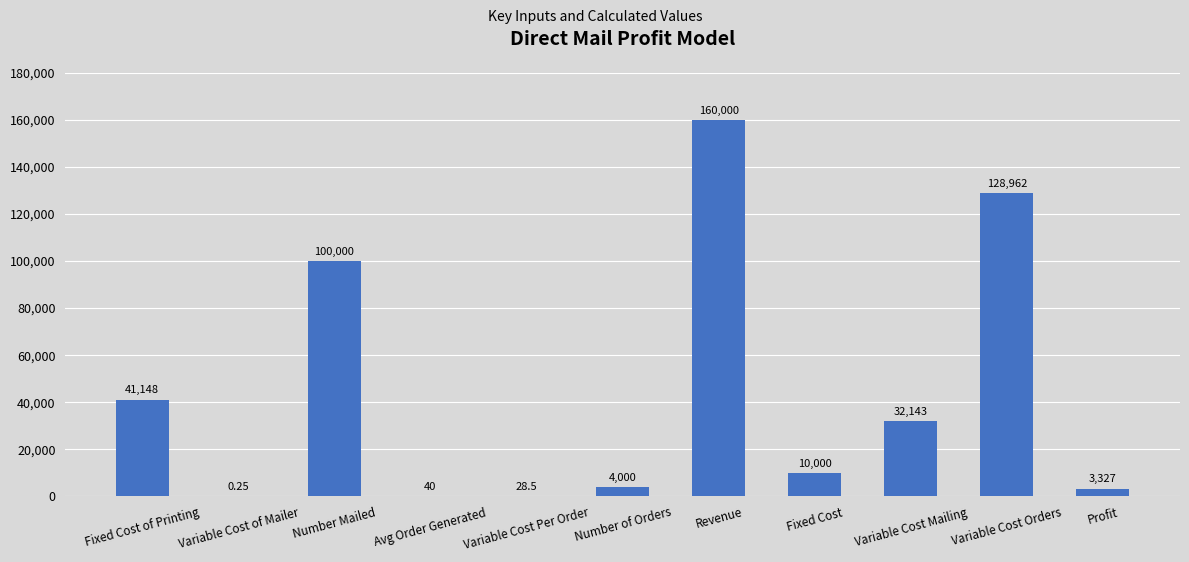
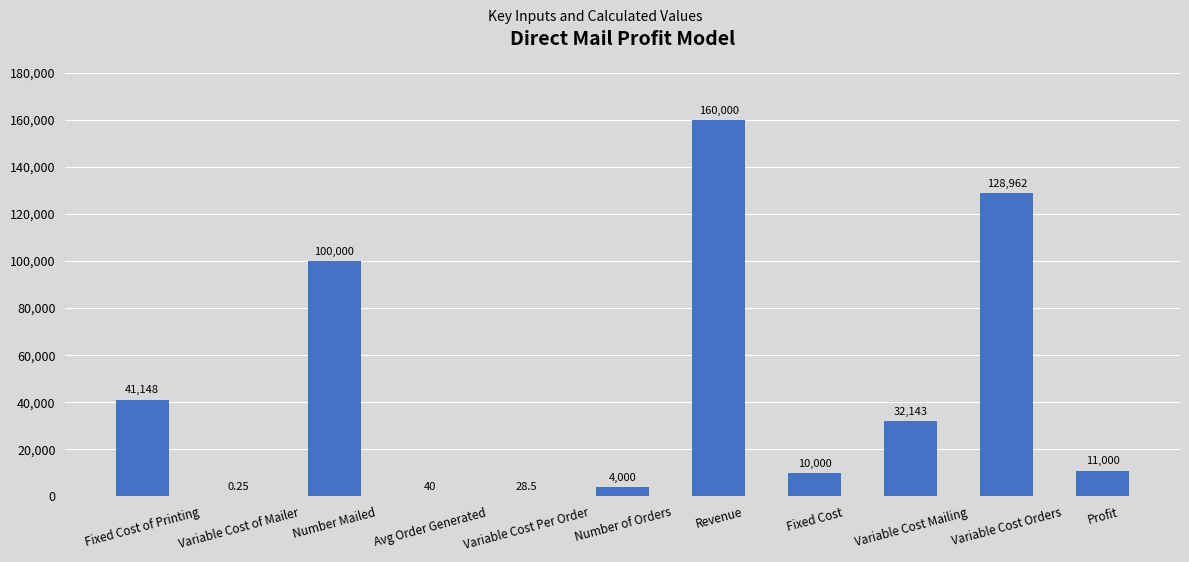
Profit: 3,327 -> 11,000
